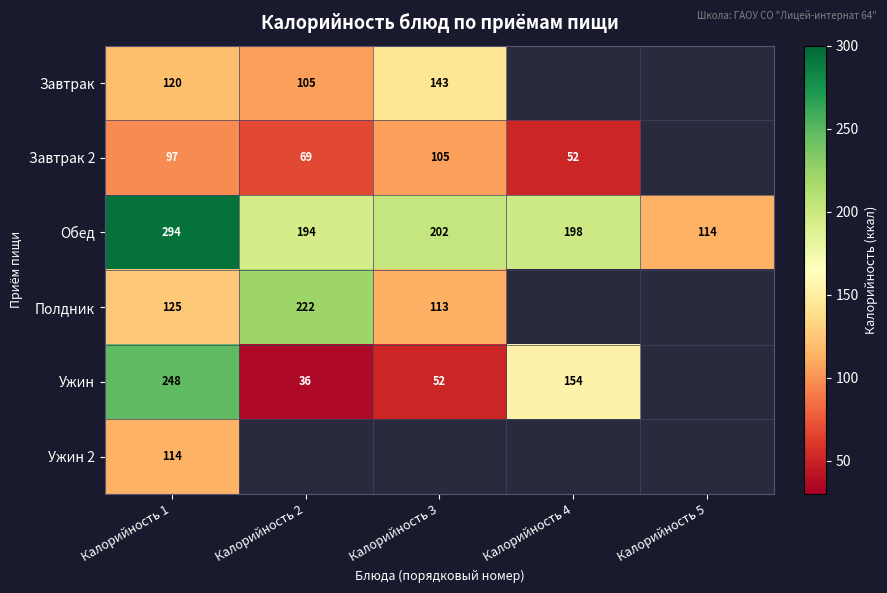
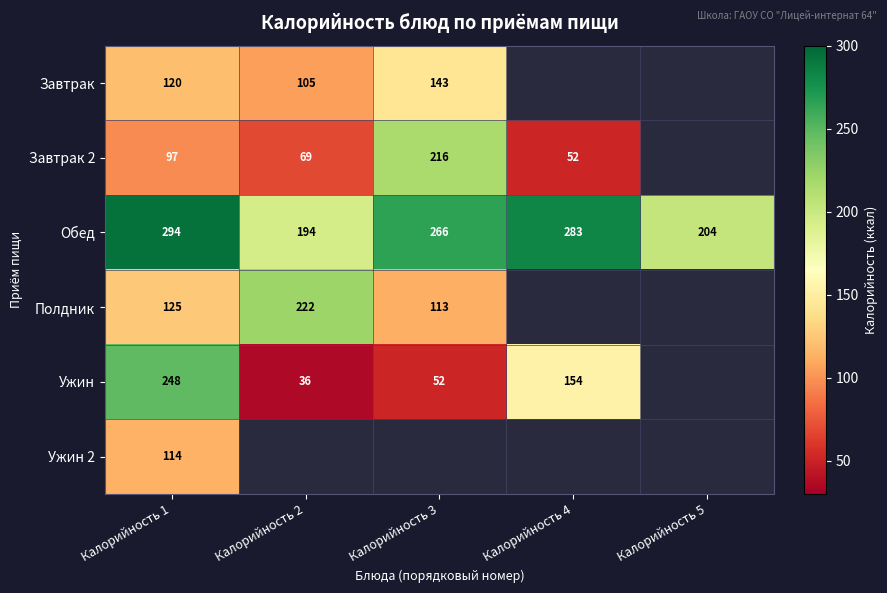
Завтрак 2, Калорийность 3: 105 -> 216
Обед, Калорийность 3: 202 -> 266
Обед, Калорийность 4: 198 -> 283
Обед, Калорийность 5: 114 -> 204
